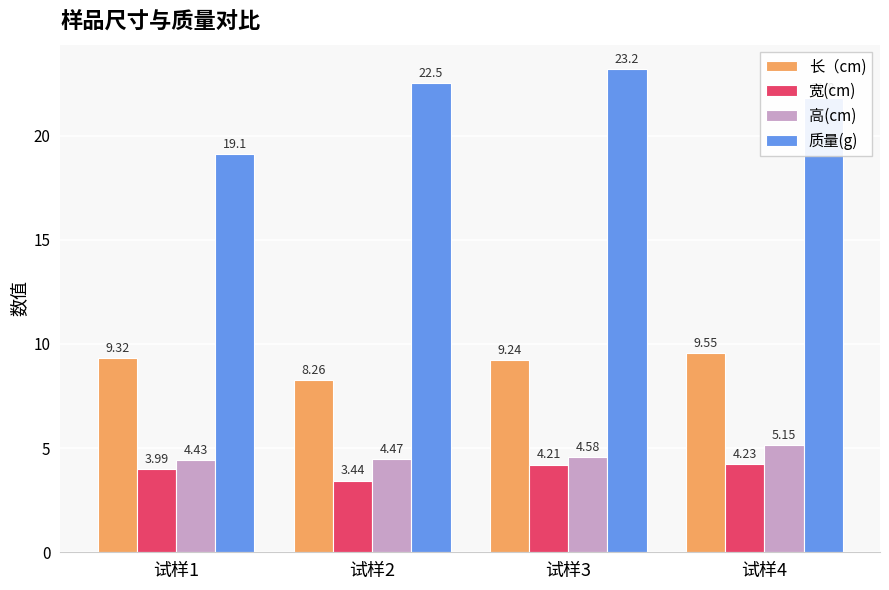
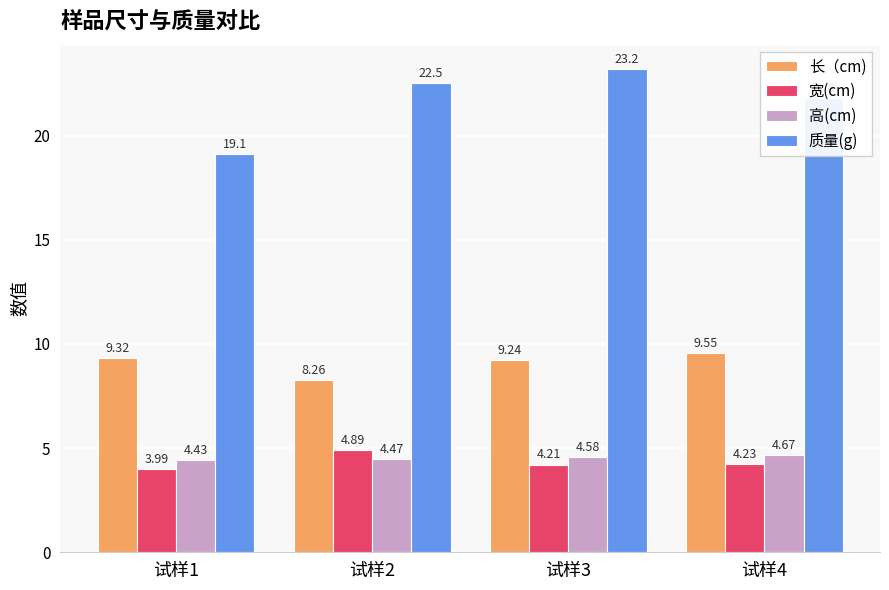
宽(cm), 试样2: 3.44 -> 4.89
高(cm), 试样4: 5.15 -> 4.67
